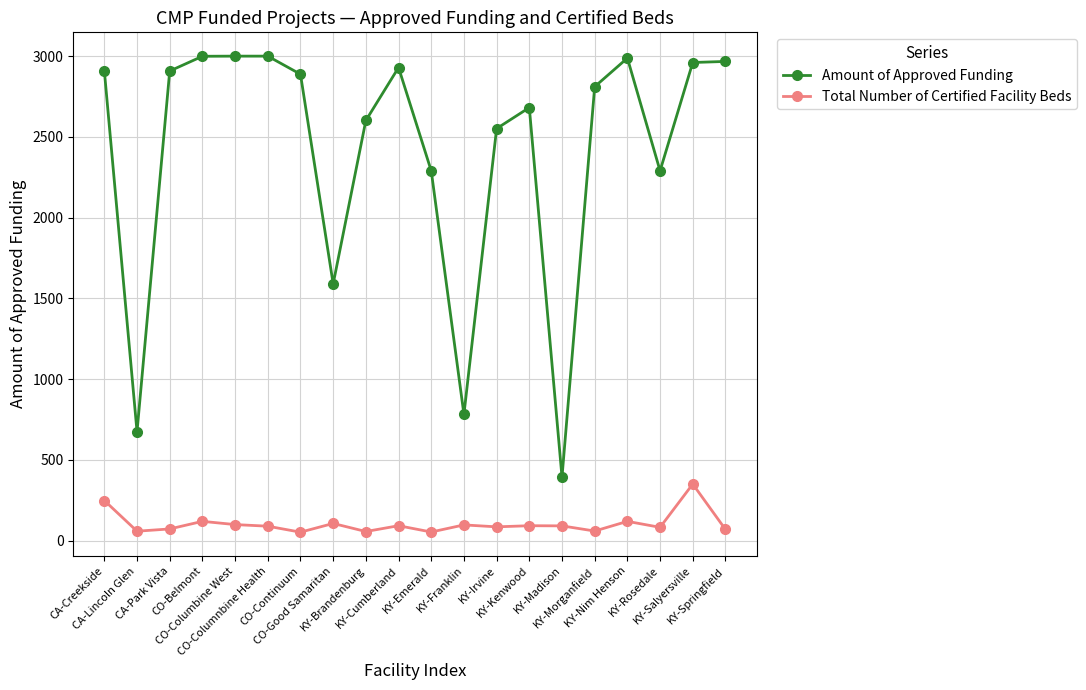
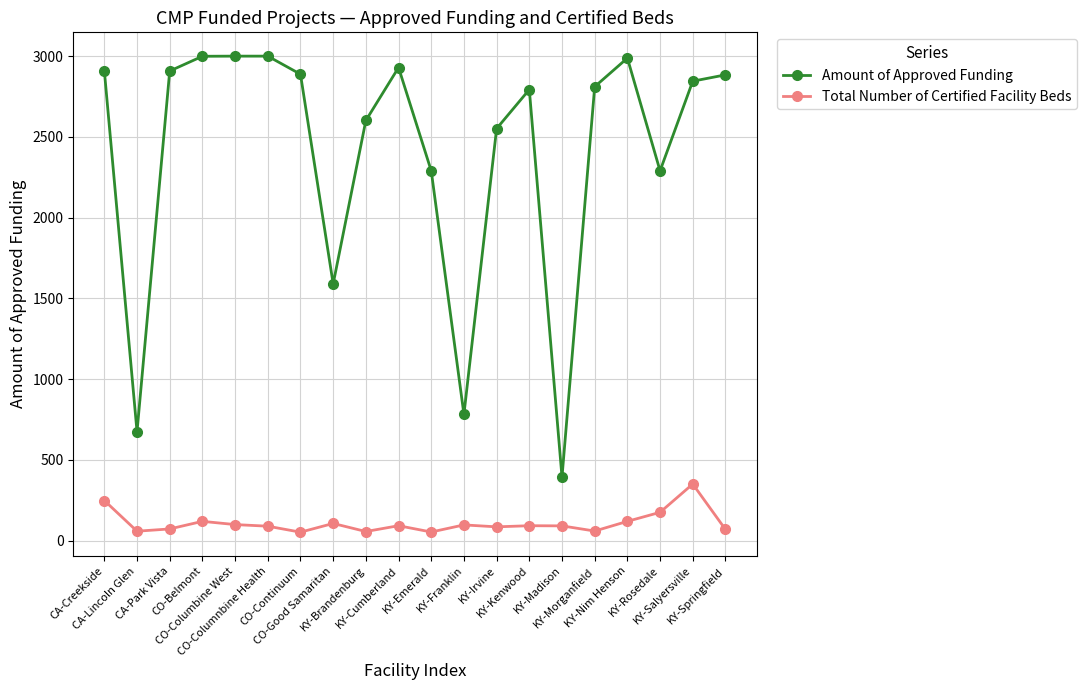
Amount of Approved Funding, KY-Kenwood: 2680 -> 2790
Total Number of Certified Facility Beds, KY-Rosedale: 80 -> 180
Amount of Approved Funding, KY-Salyersville: 2960 -> 2840
Amount of Approved Funding, KY-Springfield: 2970 -> 2880
